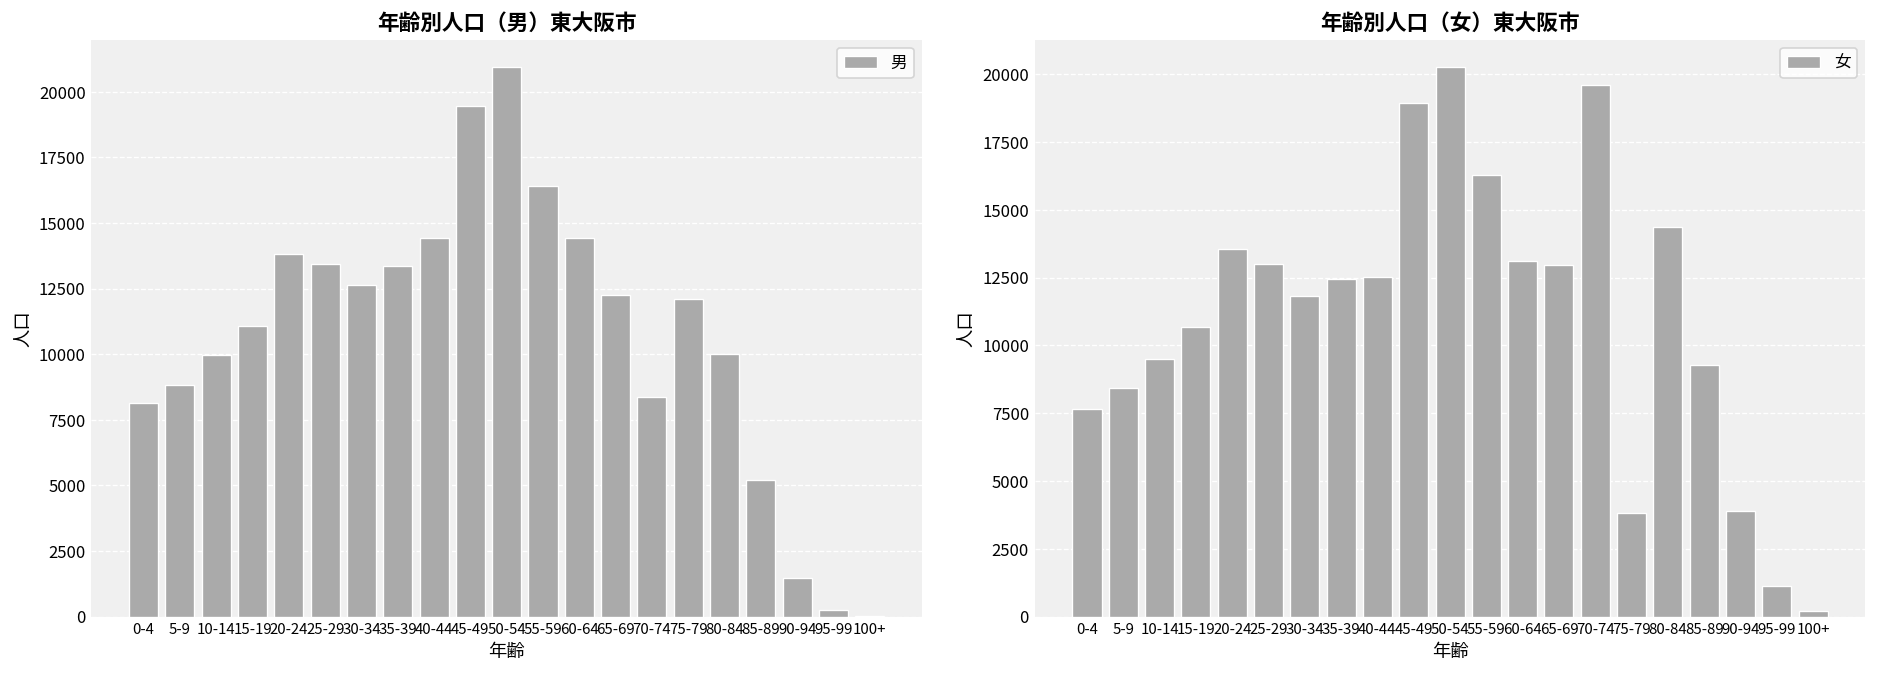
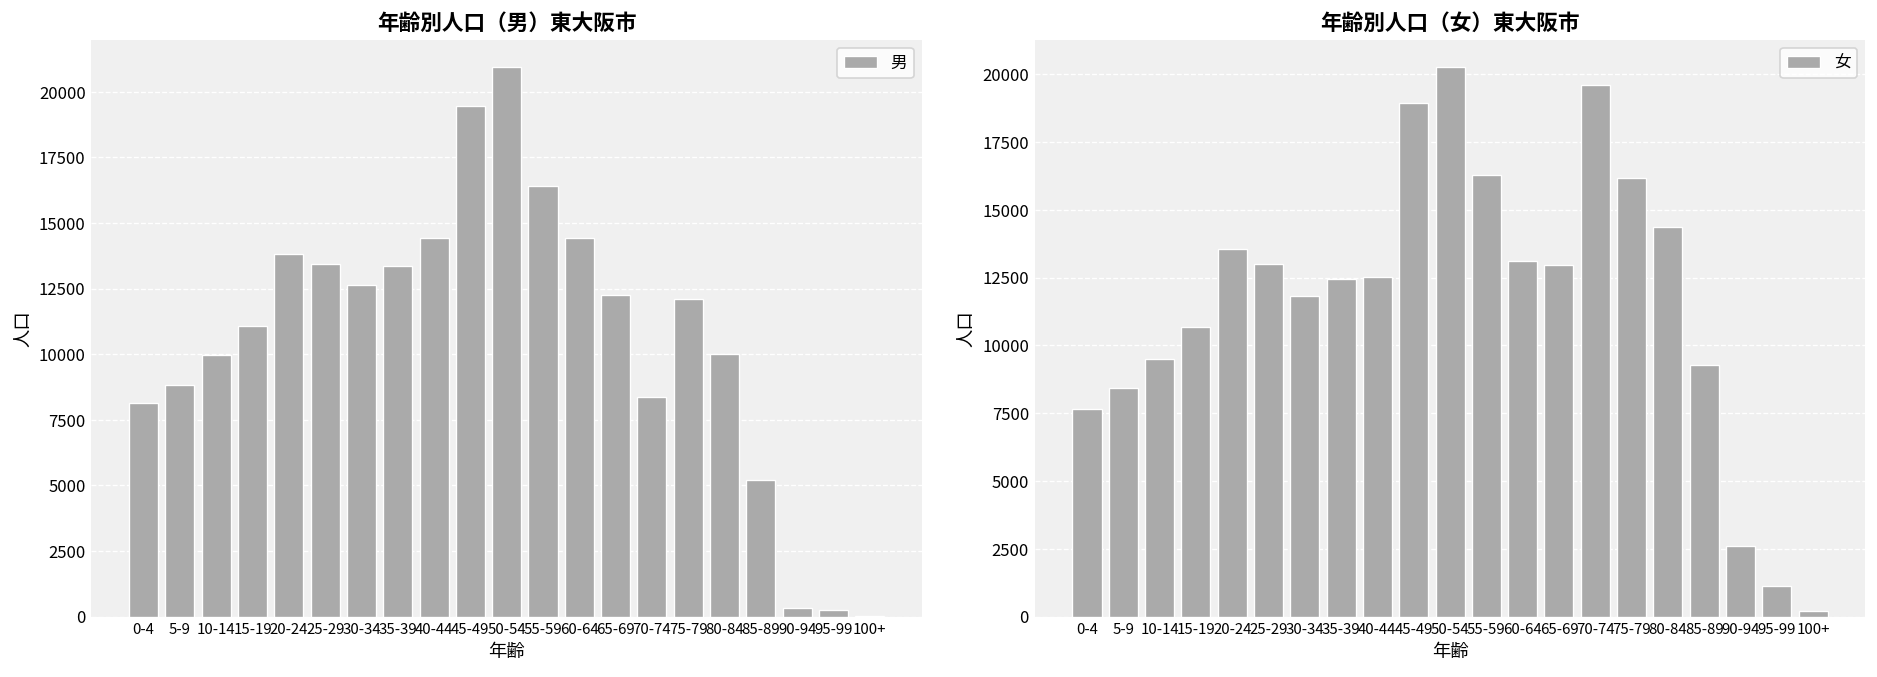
年齢別人口（男）東大阪市, 90-94: 1500 -> 300
年齢別人口（女）東大阪市, 75-79: 3800 -> 16200
年齢別人口（女）東大阪市, 90-94: 3900 -> 2600
